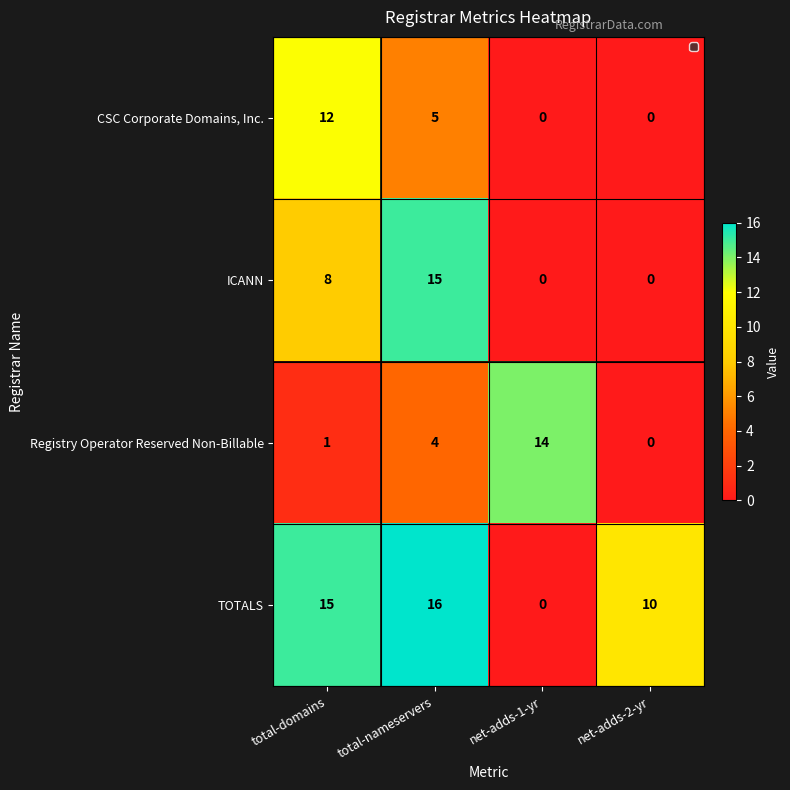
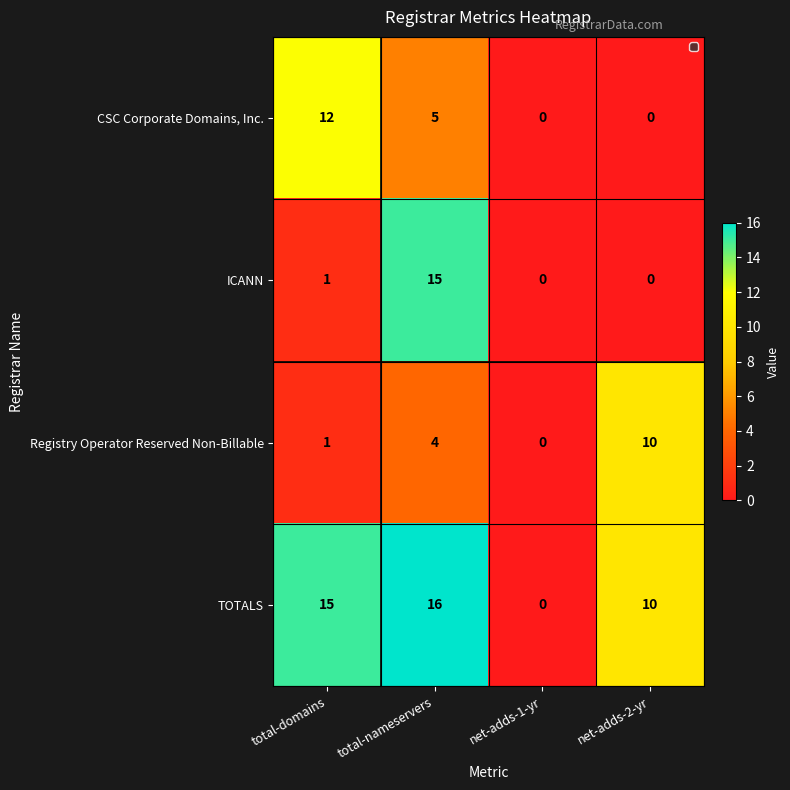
ICANN, total-domains: 8 -> 1
Registry Operator Reserved Non-Billable, net-adds-1-yr: 14 -> 0
Registry Operator Reserved Non-Billable, net-adds-2-yr: 0 -> 10
